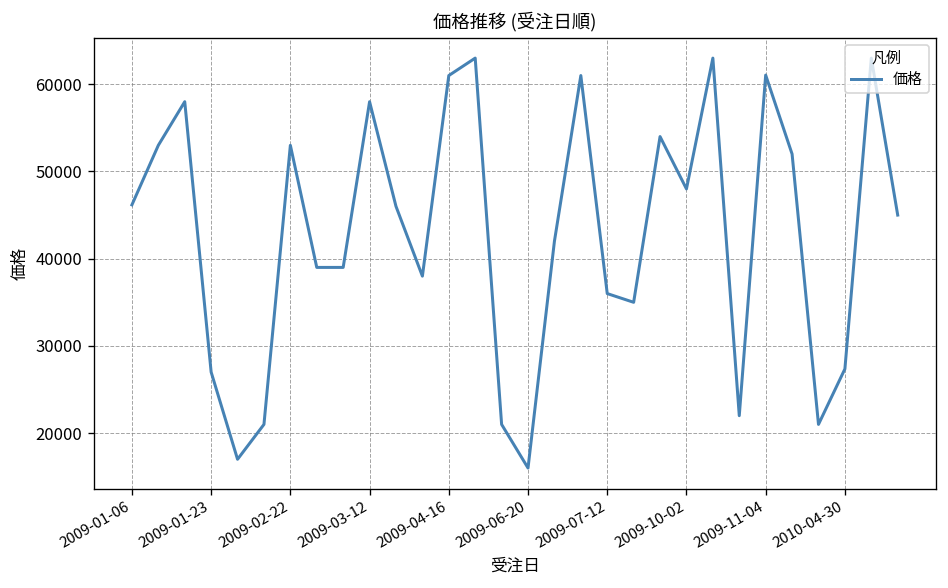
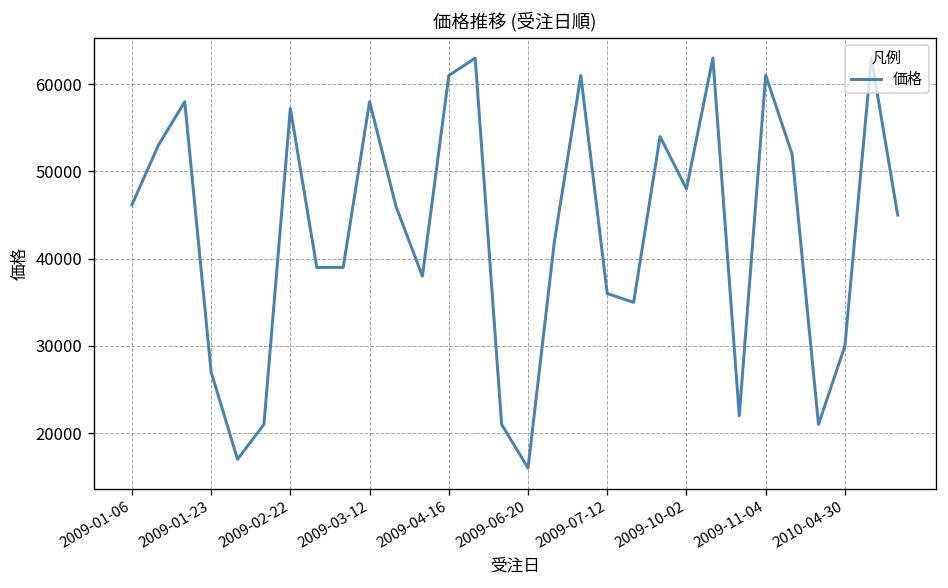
2009-02-22: 53000 -> 57000
2010-04-30: 27000 -> 30000
